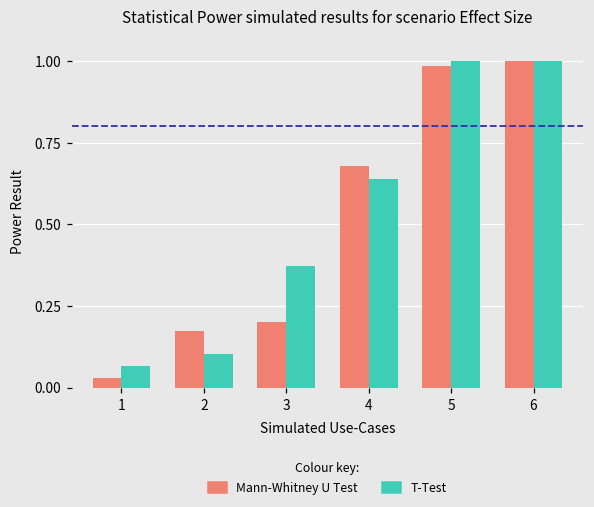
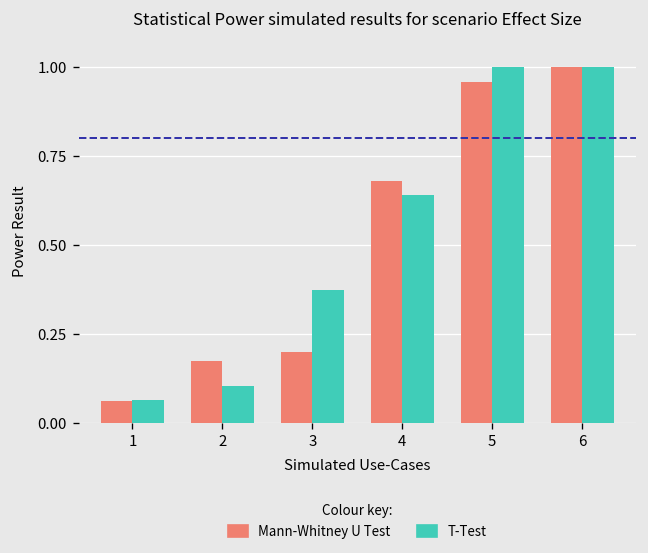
Mann-Whitney U Test, 1: 0.03 -> 0.06
Mann-Whitney U Test, 5: 0.99 -> 0.96
